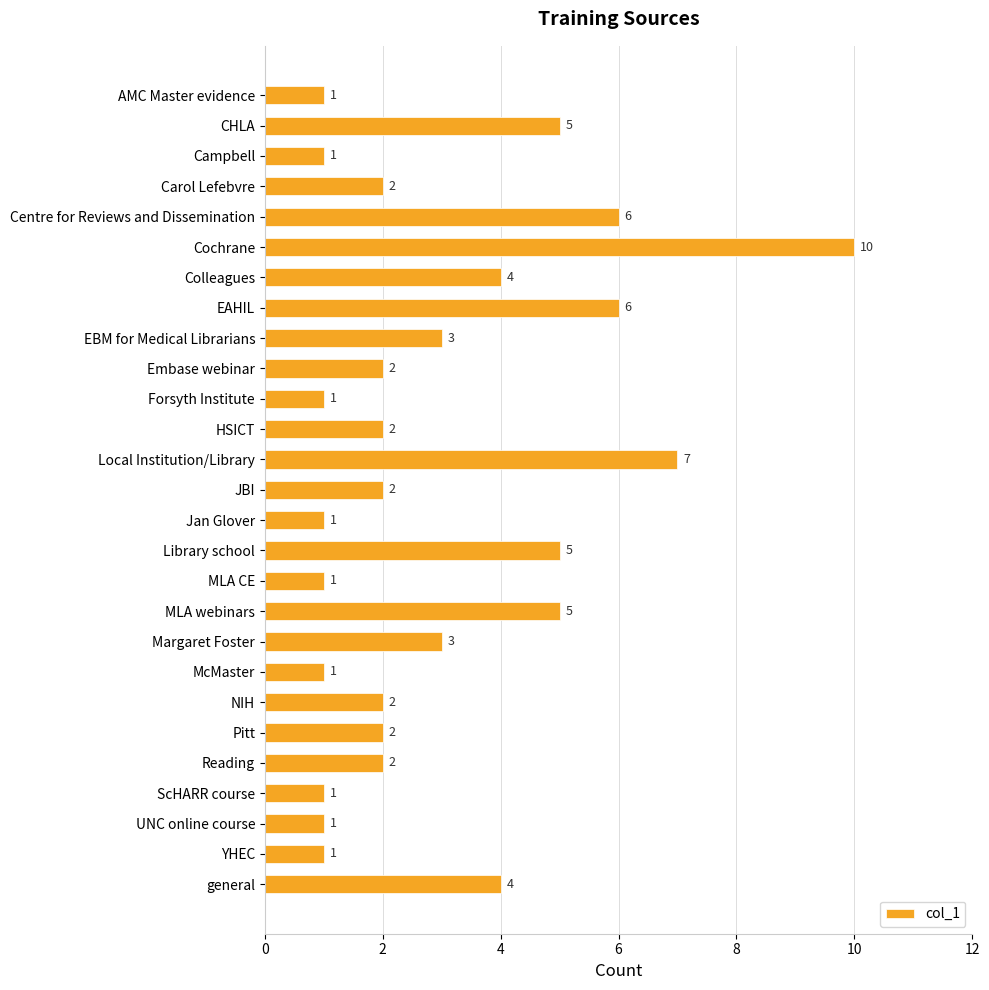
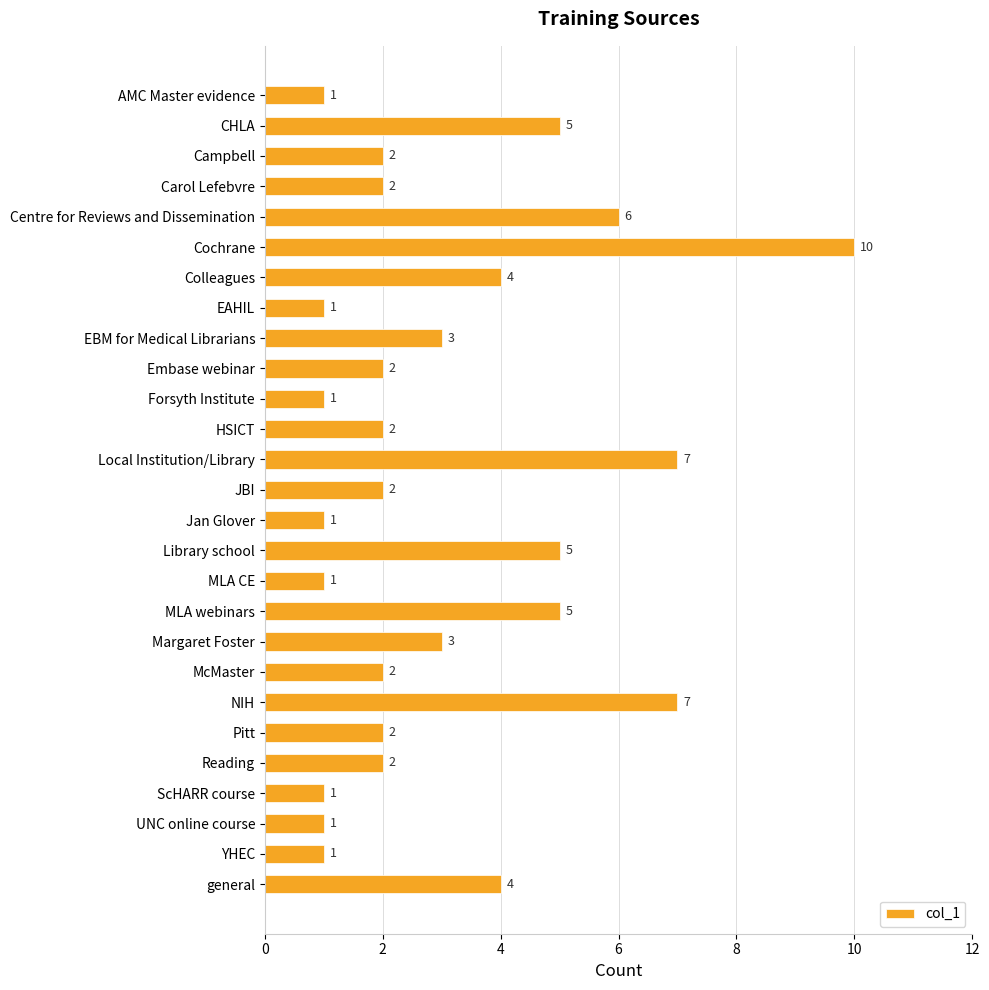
Campbell: 1 -> 2
EAHIL: 6 -> 1
McMaster: 1 -> 2
NIH: 2 -> 7
